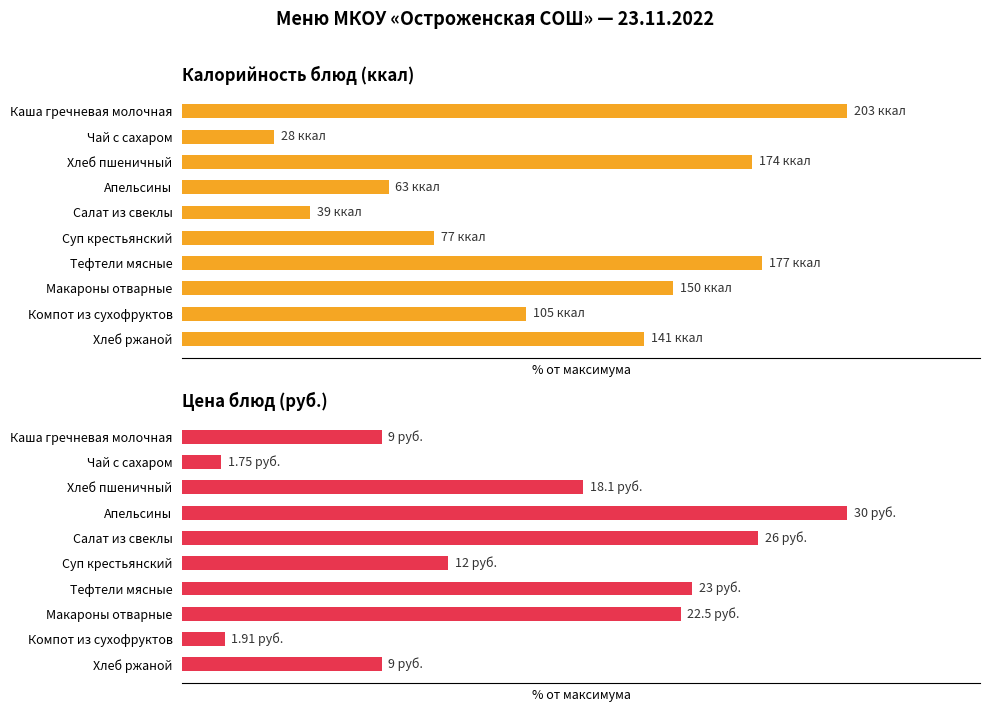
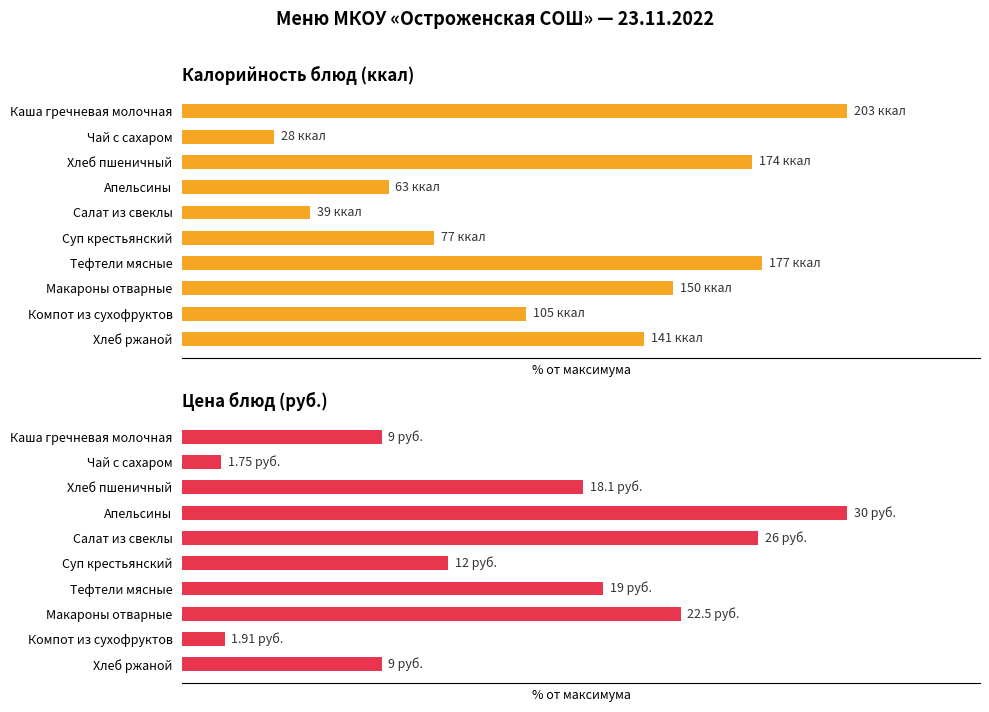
Цена блюд (руб.), Тефтели мясные: 23 -> 19
